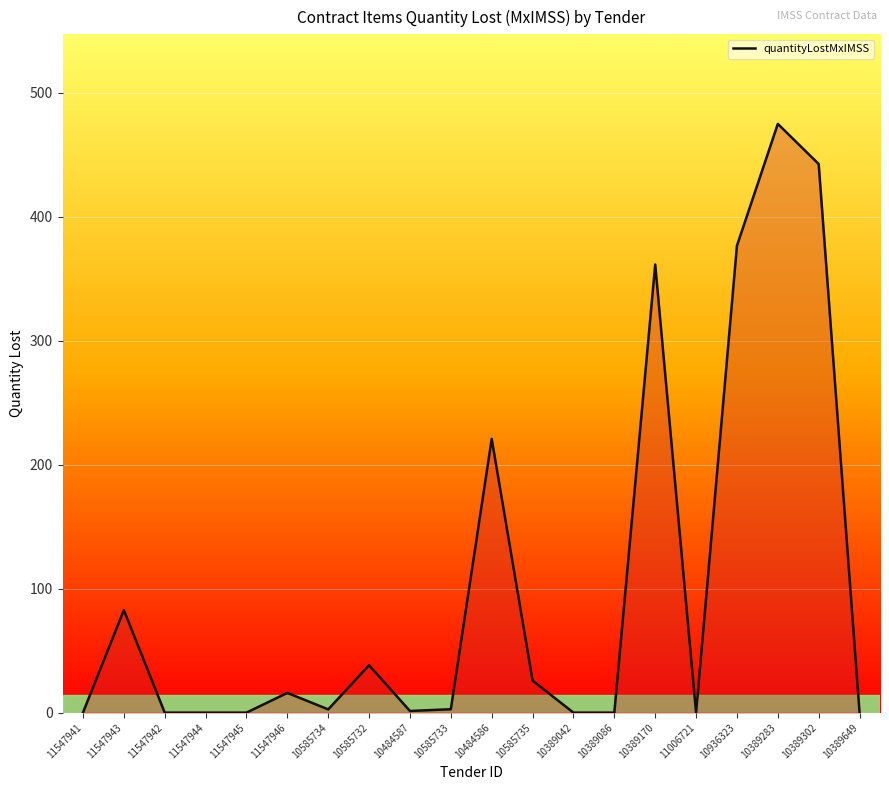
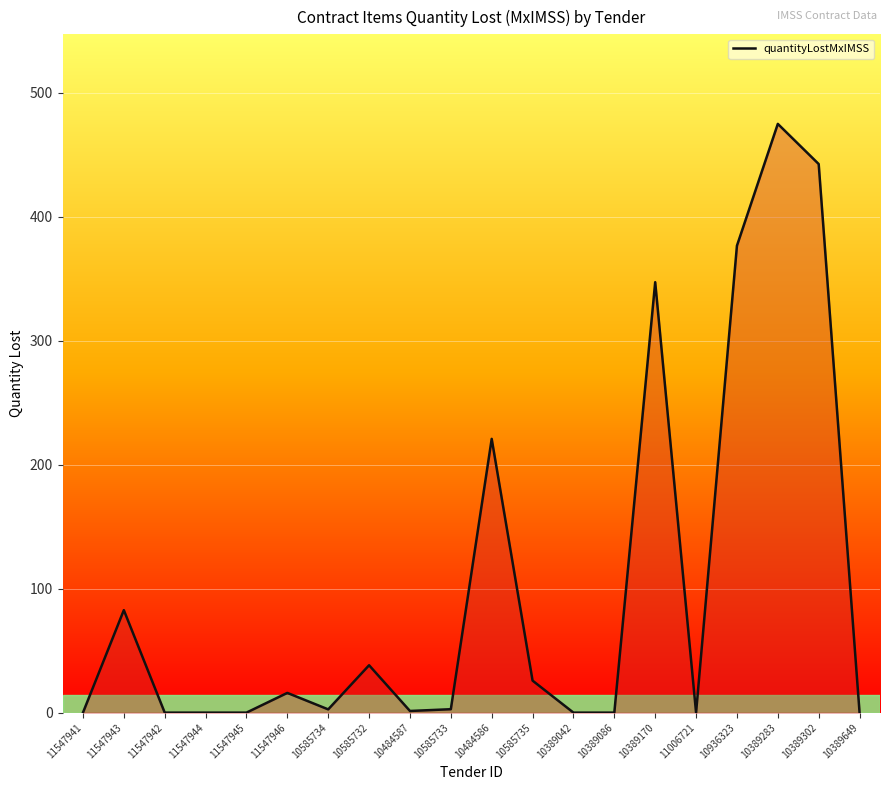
10389170: 362 -> 347
